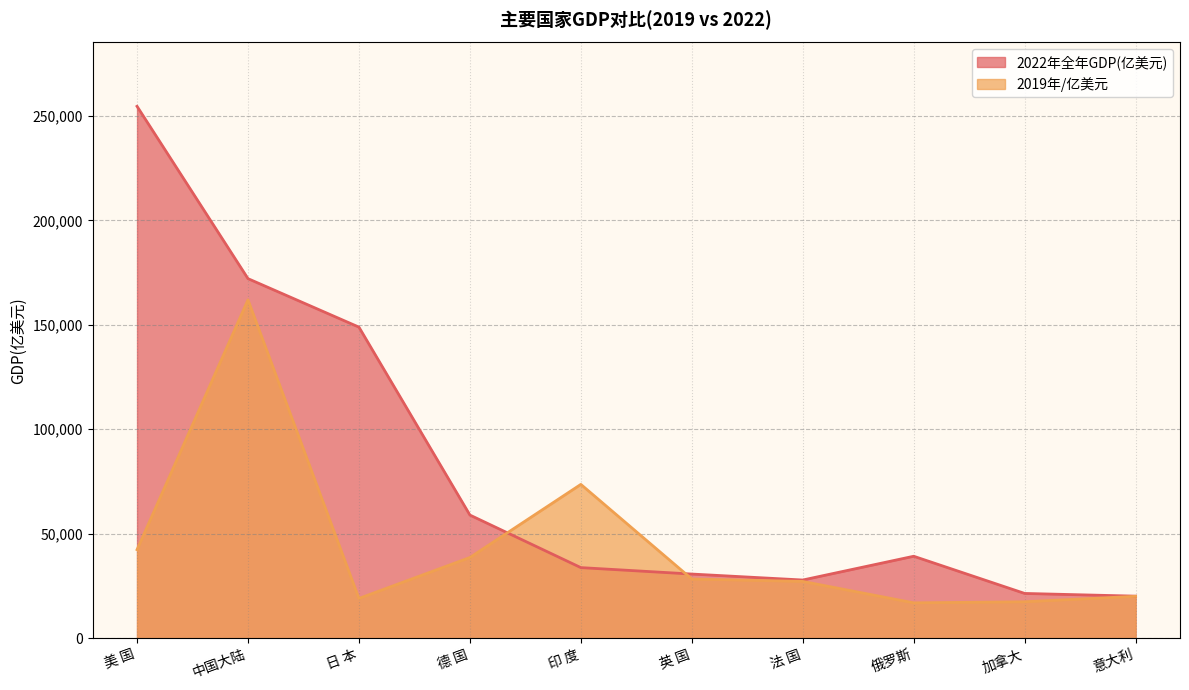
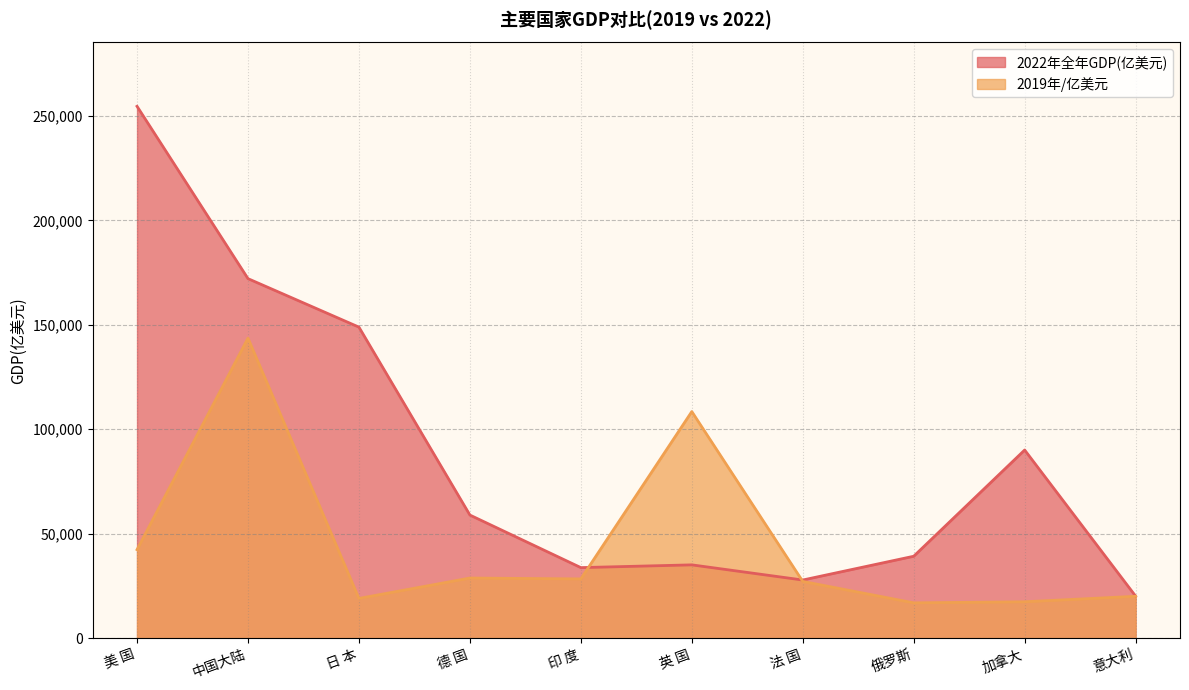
2019年/亿美元, 中国大陆: 162,000 -> 144,000
2019年/亿美元, 德 国: 39,000 -> 29,000
2019年/亿美元, 印 度: 74,000 -> 28,000
2022年全年GDP(亿美元), 英 国: 31,000 -> 35,000
2019年/亿美元, 英 国: 28,000 -> 108,000
2022年全年GDP(亿美元), 加拿大: 21,000 -> 90,000
